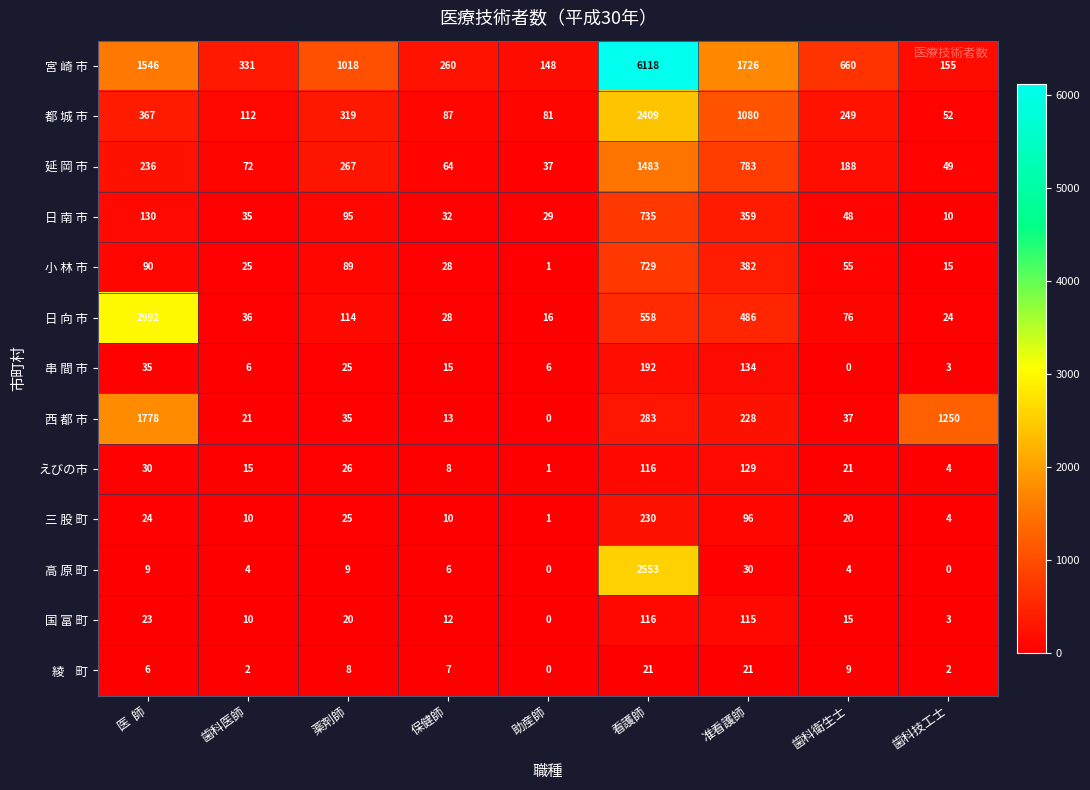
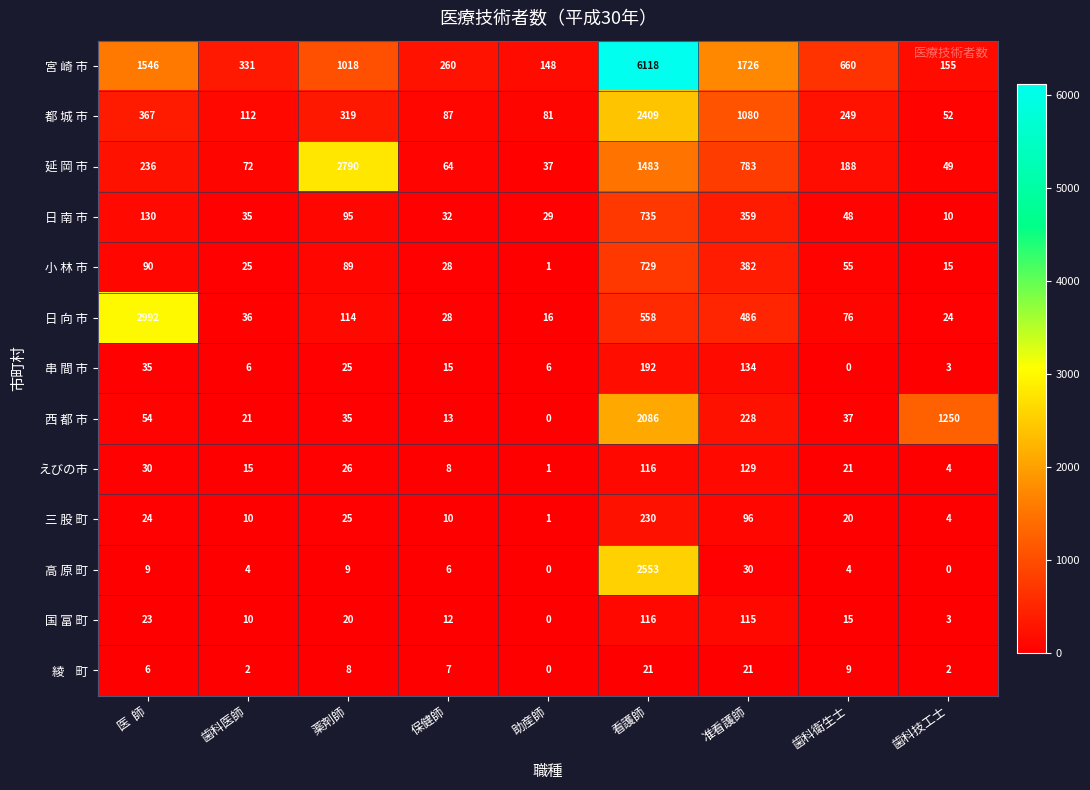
延 岡 市, 薬剤師: 267 -> 2790
西 都 市, 医 師: 1778 -> 54
西 都 市, 看護師: 283 -> 2086
